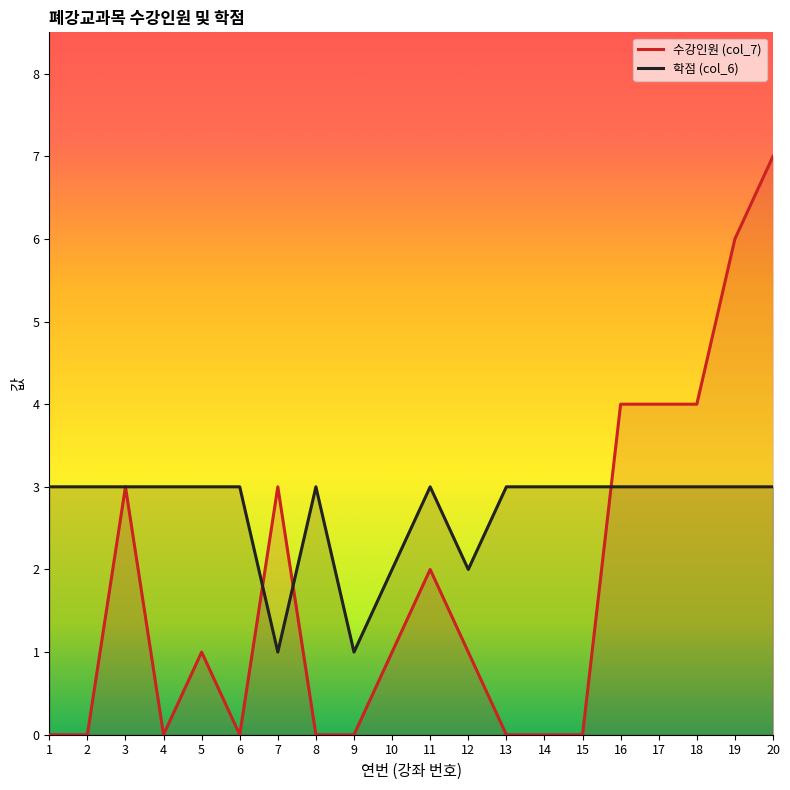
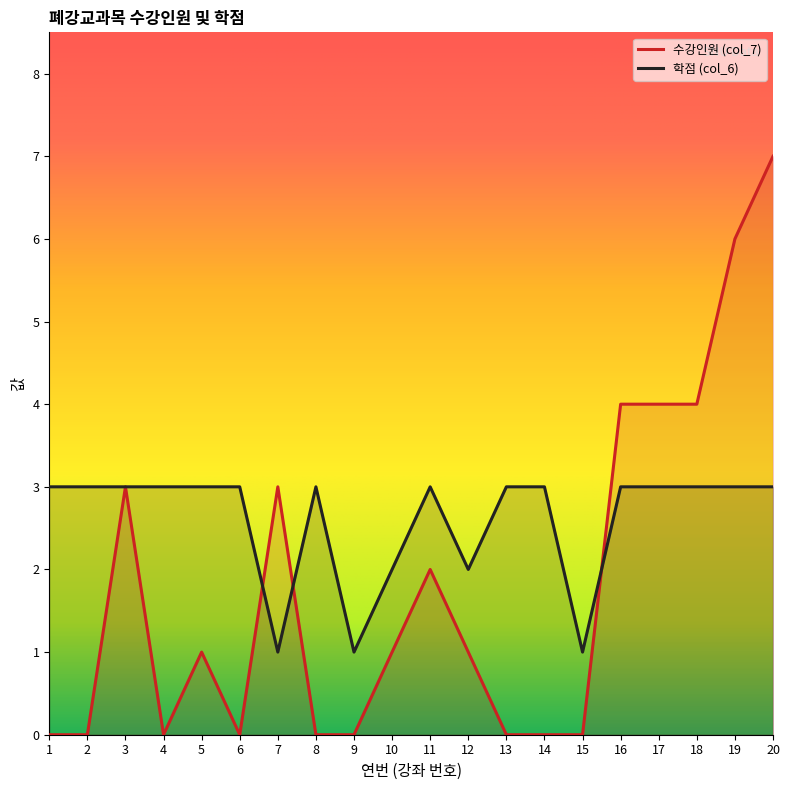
학점 (col_6), 15: 3 -> 1
